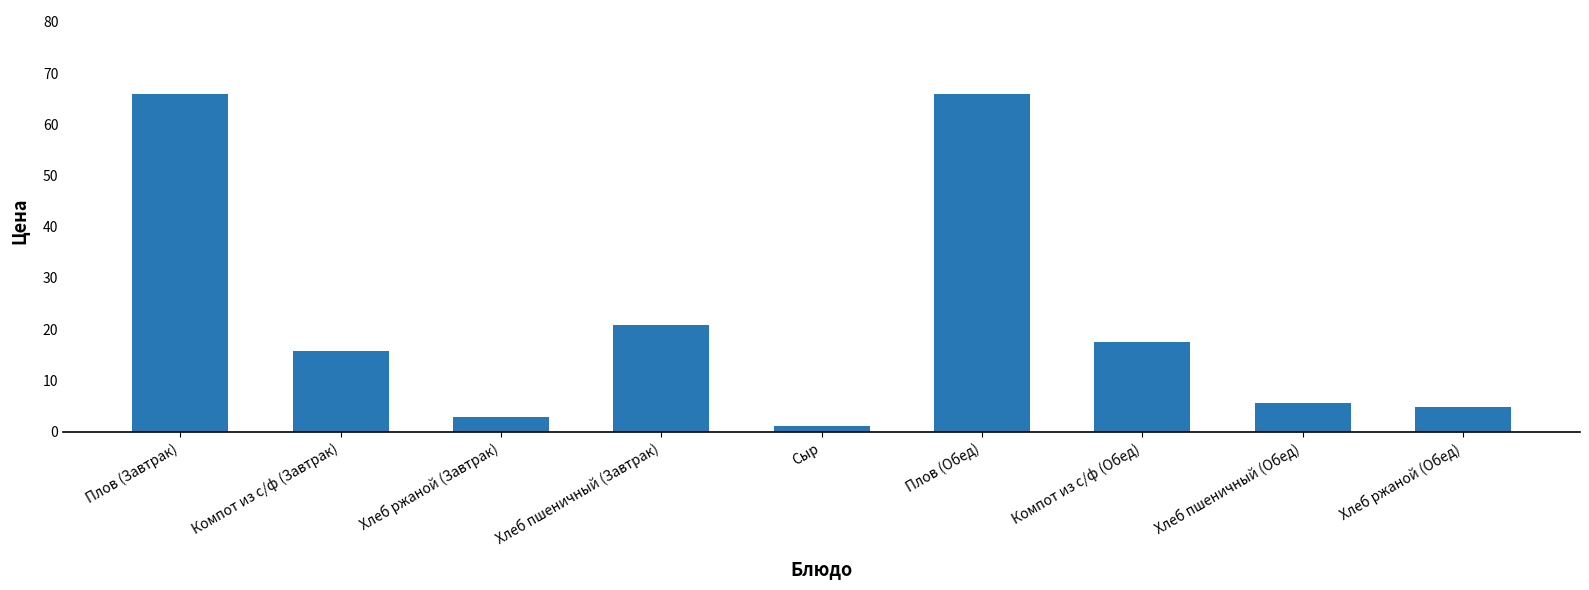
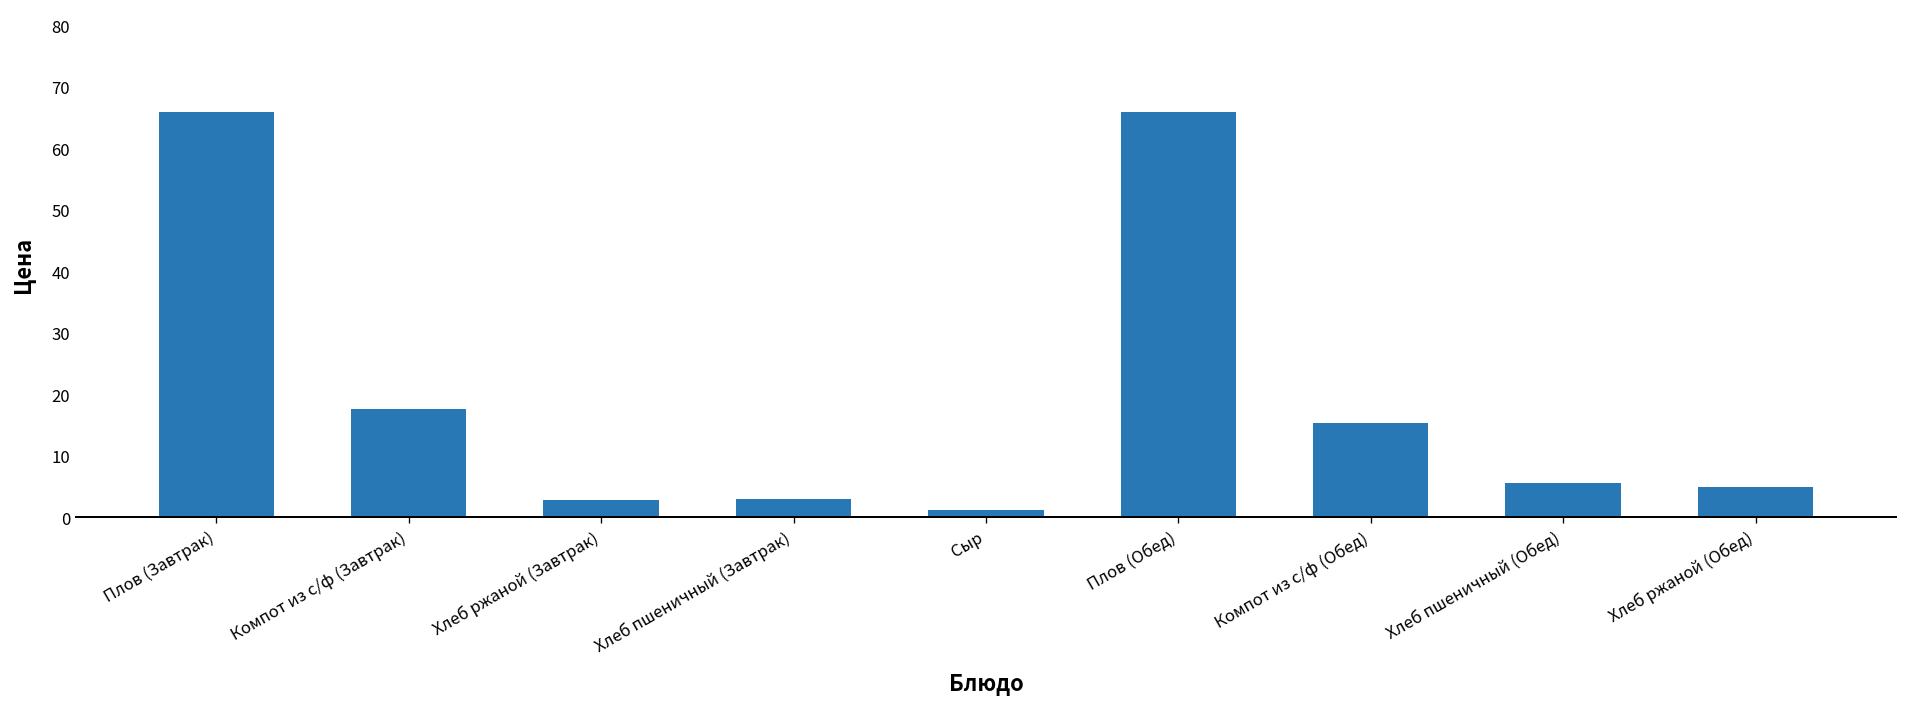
Компот из с/ф (Завтрак): 16 -> 18
Хлеб пшеничный (Завтрак): 21 -> 3
Компот из с/ф (Обед): 18 -> 15
